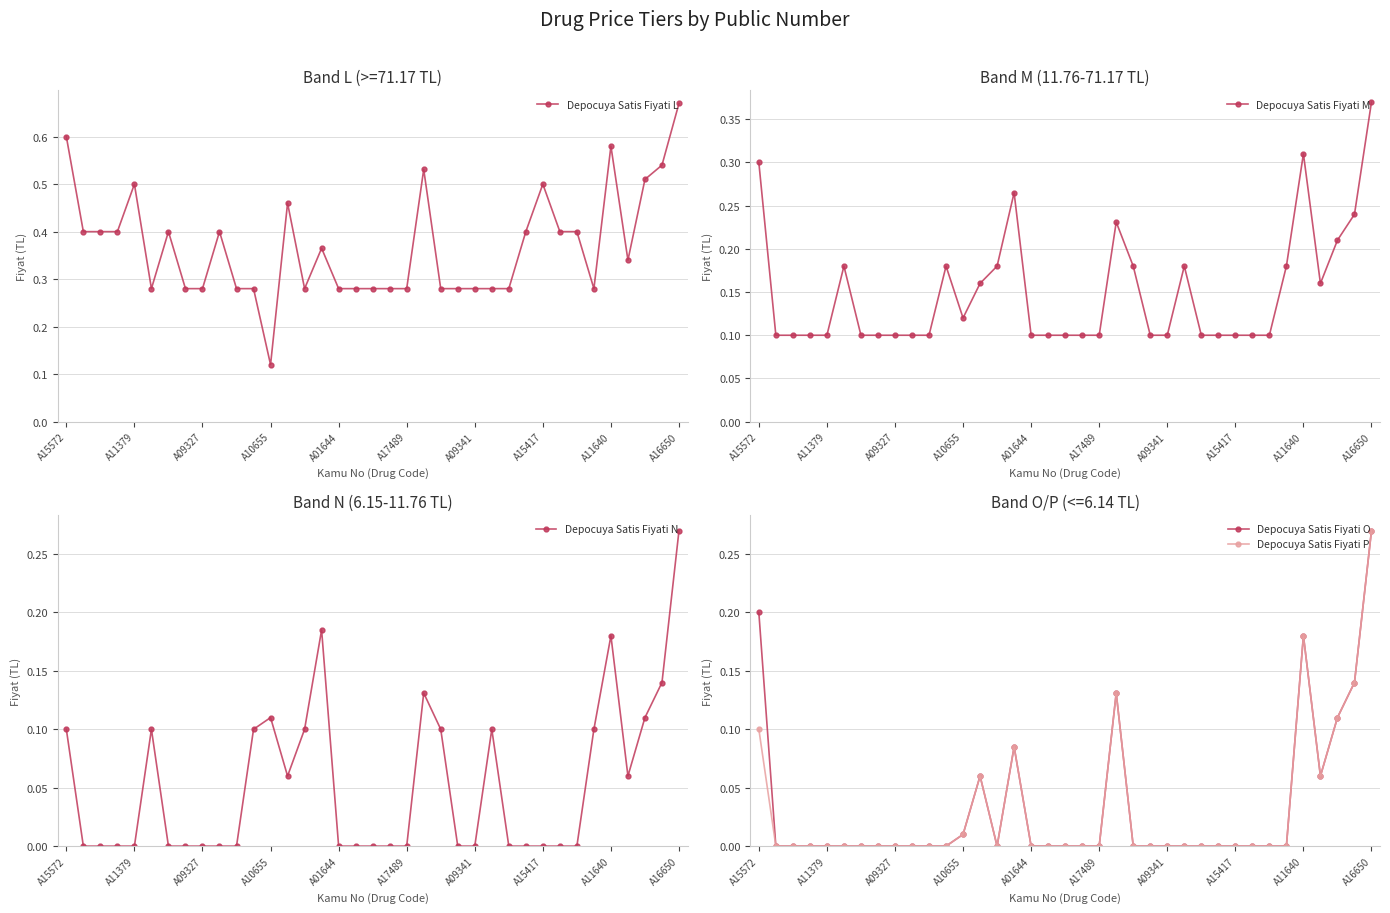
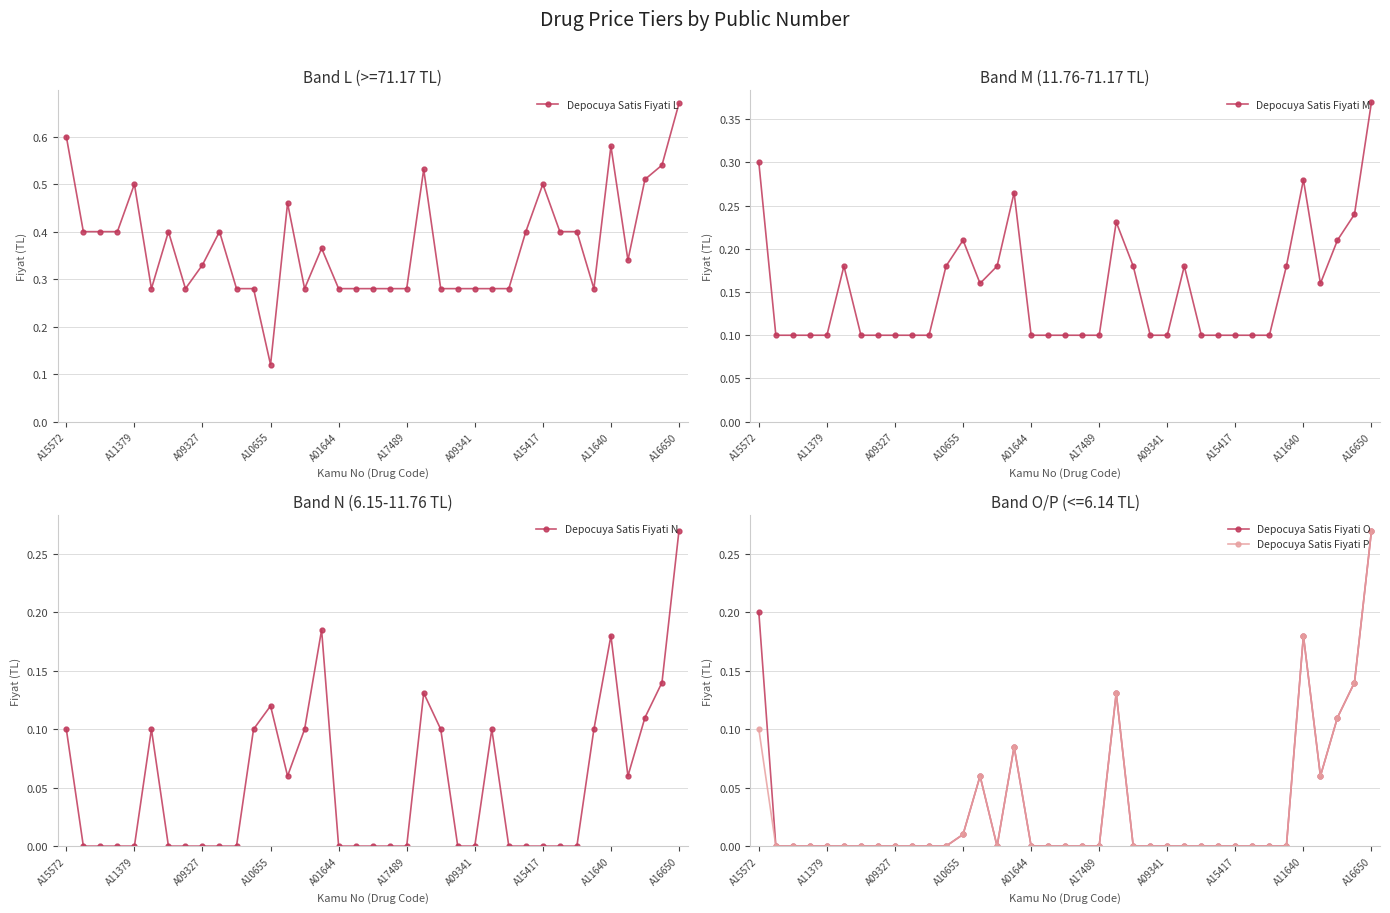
Band L (>=71.17 TL), A09327: 0.28 -> 0.33
Band M (11.76-71.17 TL), A10655: 0.12 -> 0.21
Band M (11.76-71.17 TL), A11640: 0.31 -> 0.28
Band N (6.15-11.76 TL), A10655: 0.11 -> 0.12
